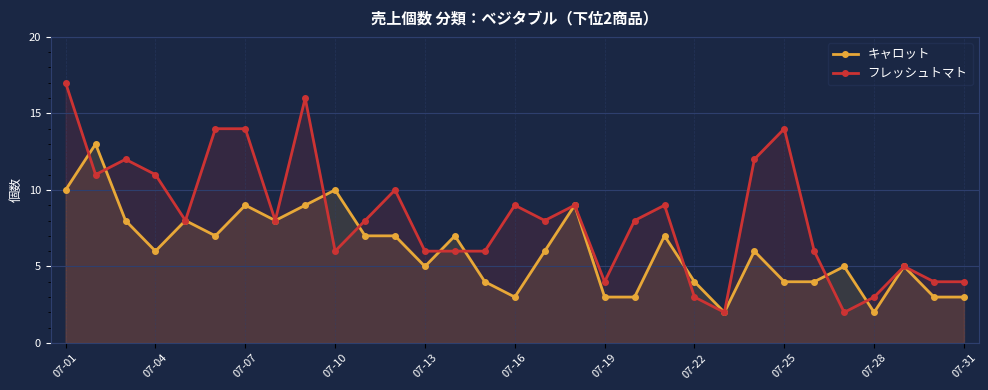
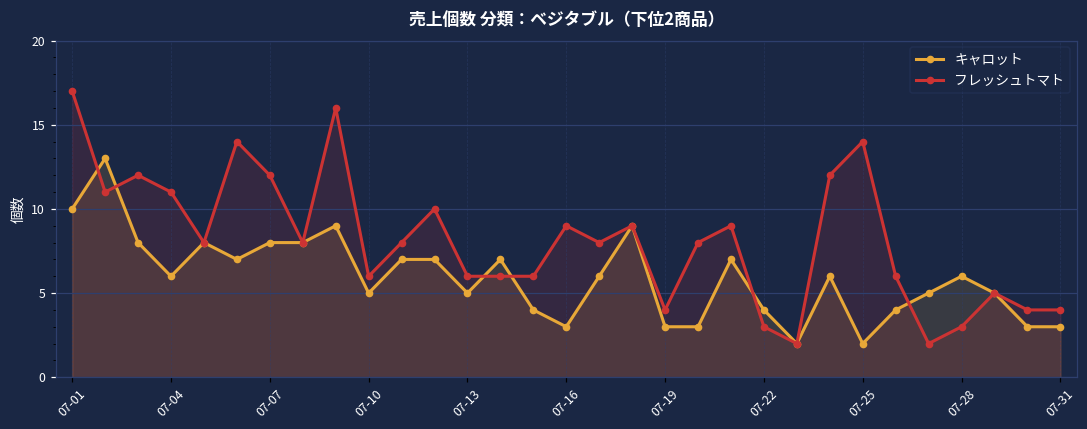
キャロット, 07-07: 9 -> 8
フレッシュトマト, 07-07: 14 -> 12
キャロット, 07-10: 10 -> 5
キャロット, 07-25: 4 -> 2
キャロット, 07-28: 2 -> 6
